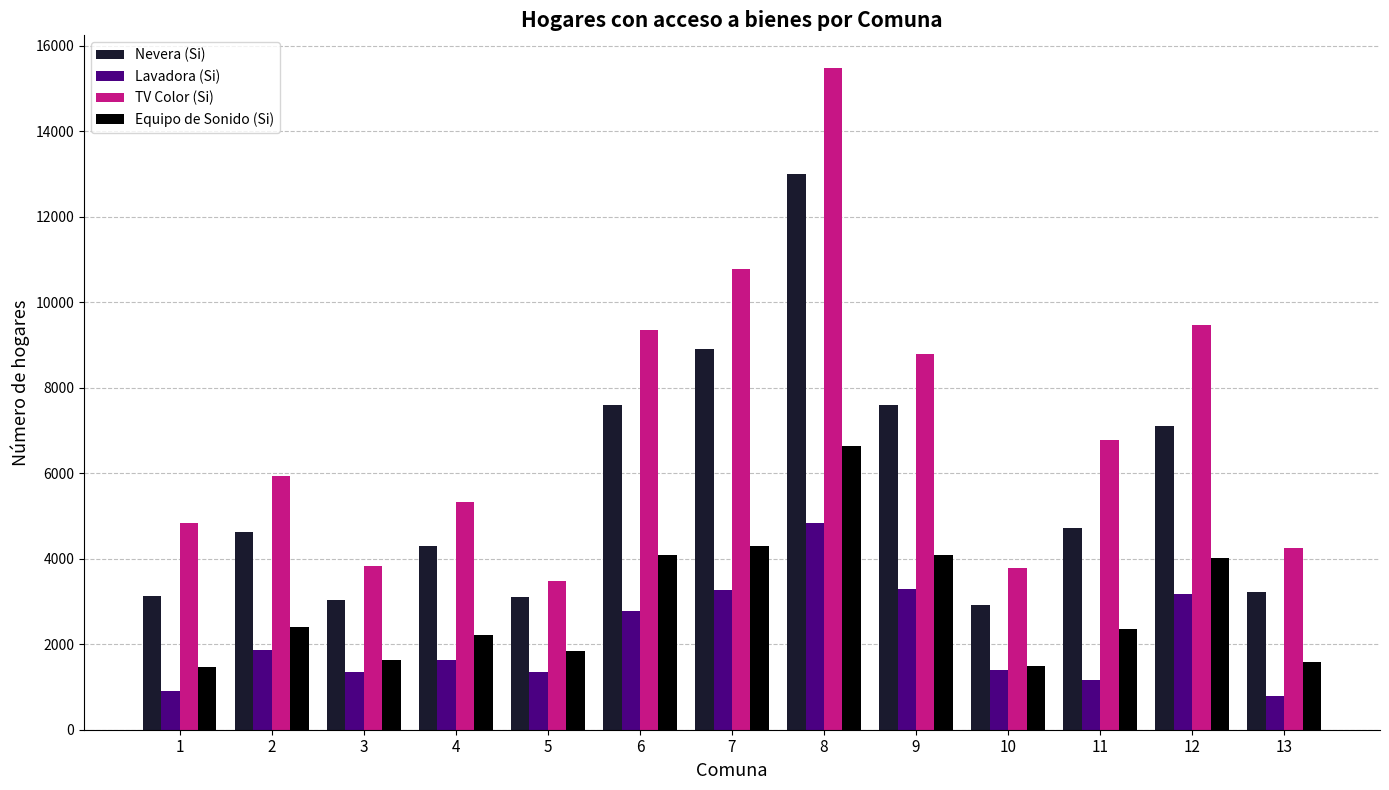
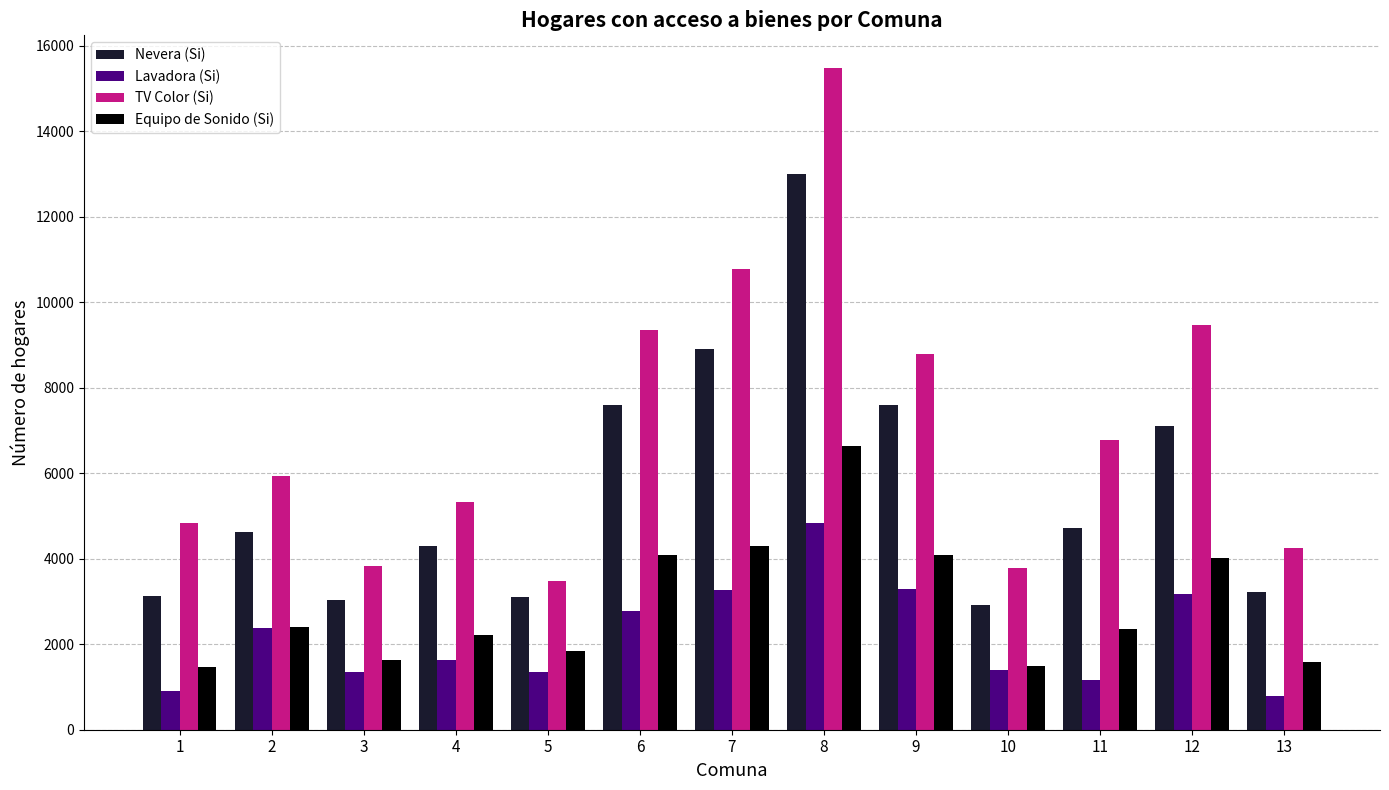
Lavadora (Si), 2: 1900 -> 2400
